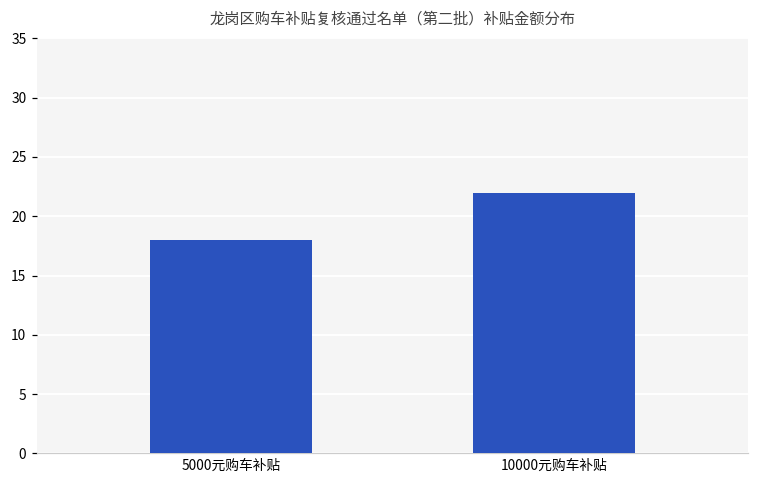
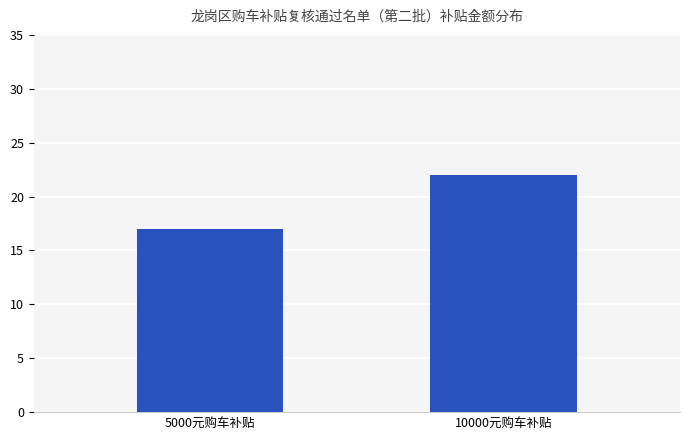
5000元购车补贴: 18 -> 17
